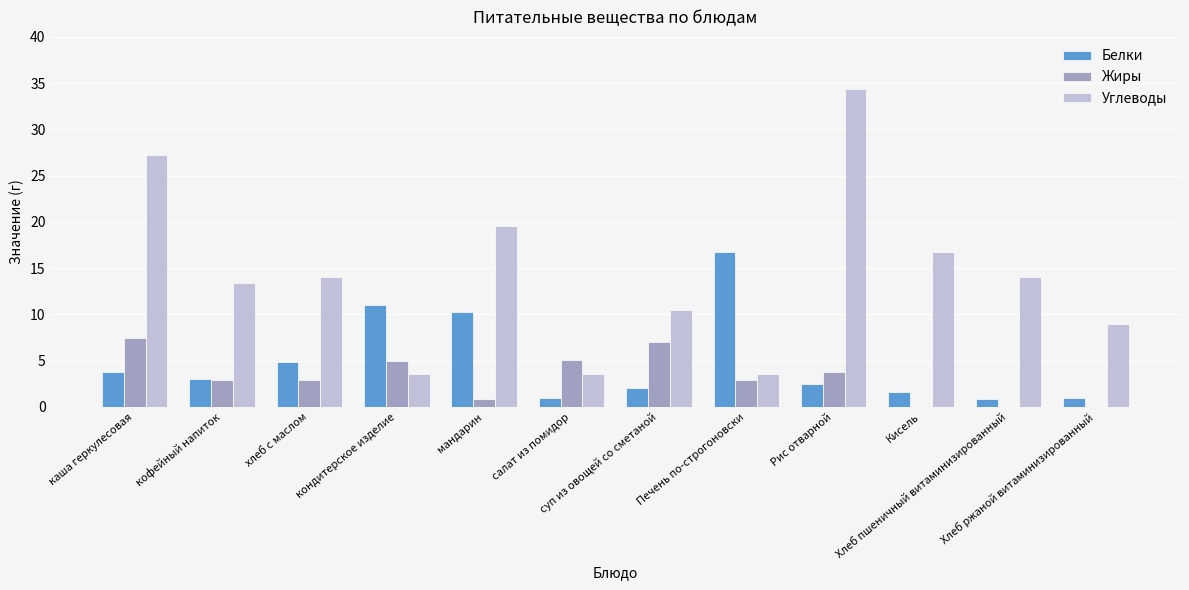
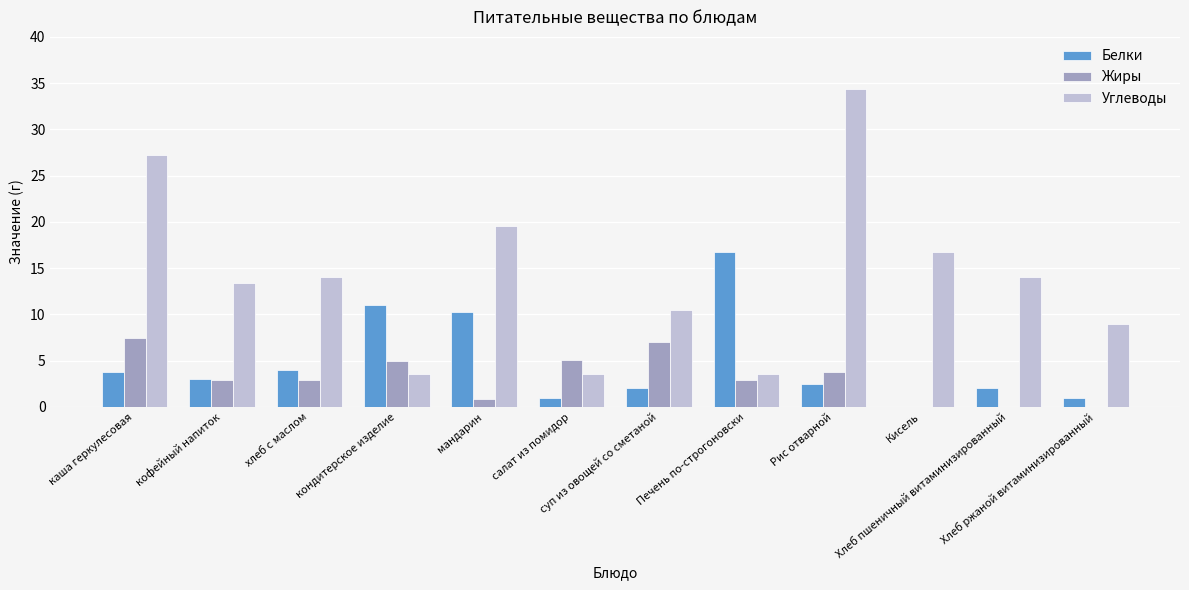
Белки, хлеб с маслом: 5 -> 4
Белки, Кисель: 2 -> 0
Белки, Хлеб пшеничный витаминизированный: 1 -> 2
